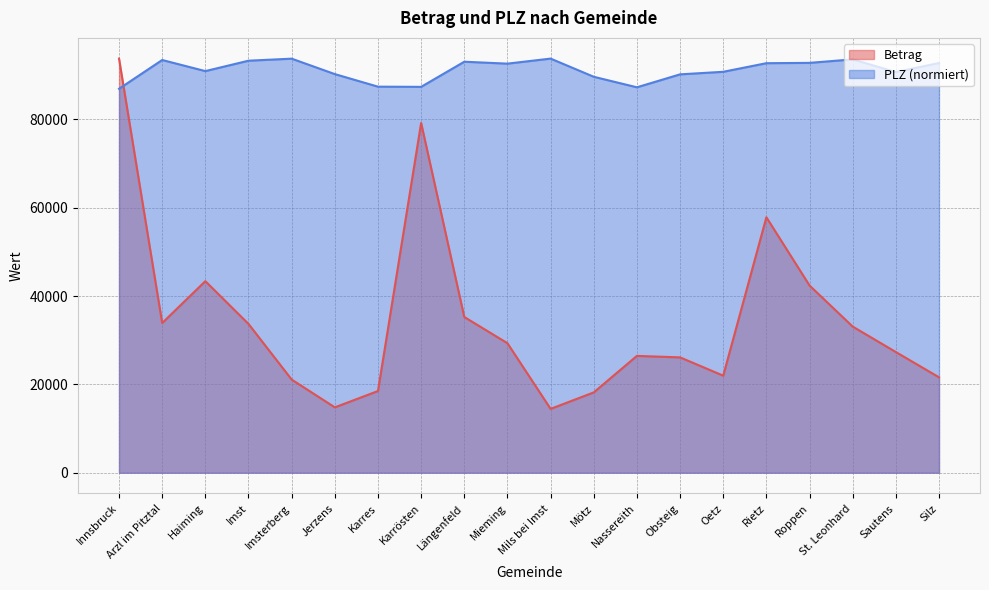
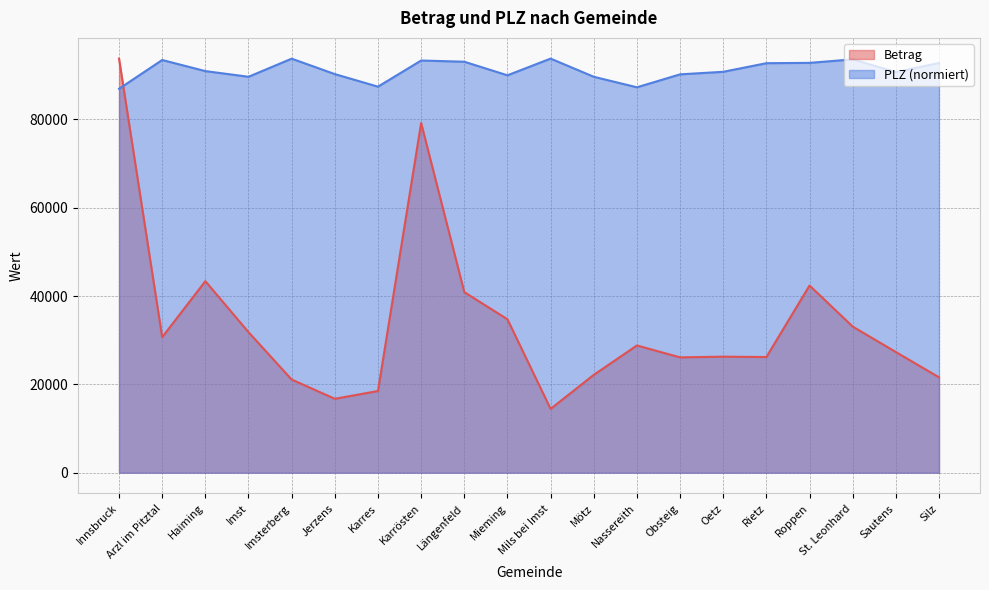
Betrag, Arzl im Pitztal: 34000 -> 31000
Betrag, Imst: 34000 -> 32000
PLZ (normiert), Imst: 93000 -> 90000
Betrag, Jerzens: 15000 -> 17000
PLZ (normiert), Karrösten: 87000 -> 93000
Betrag, Längenfeld: 35000 -> 41000
Betrag, Mieming: 29000 -> 35000
PLZ (normiert), Mieming: 93000 -> 90000
Betrag, Mötz: 18000 -> 22000
Betrag, Nassereith: 26000 -> 29000
Betrag, Oetz: 22000 -> 26000
Betrag, Rietz: 58000 -> 26000
